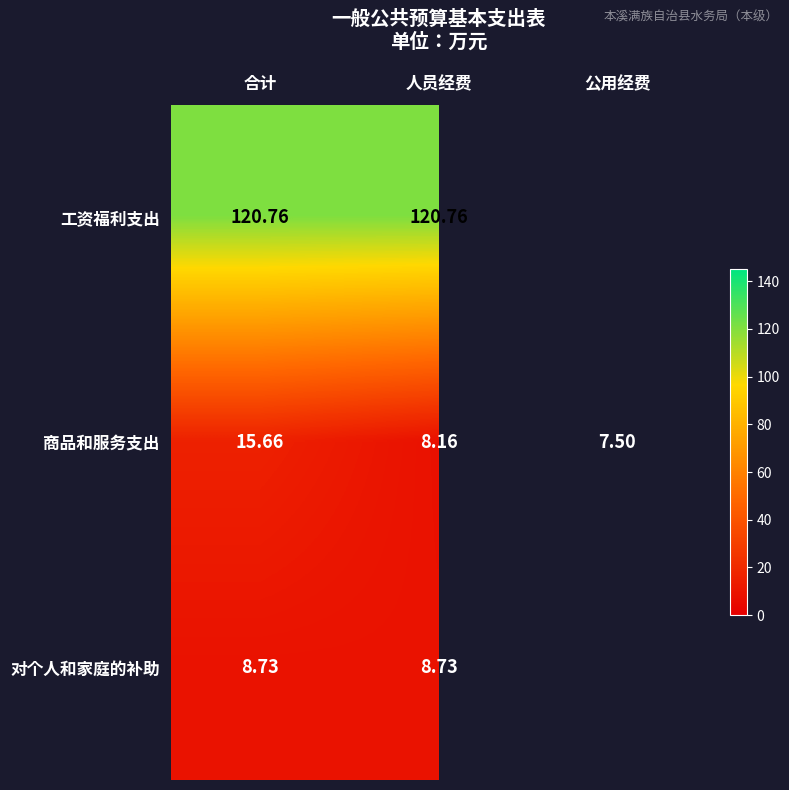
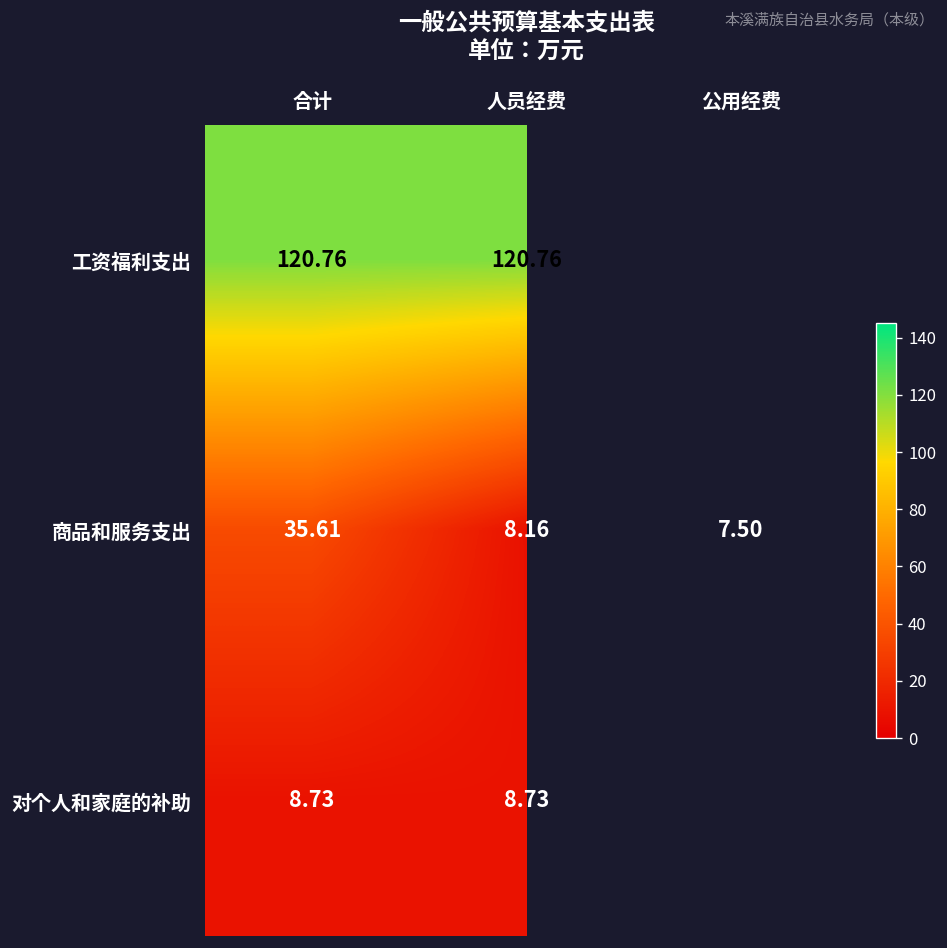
商品和服务支出, 合计: 15.66 -> 35.61
